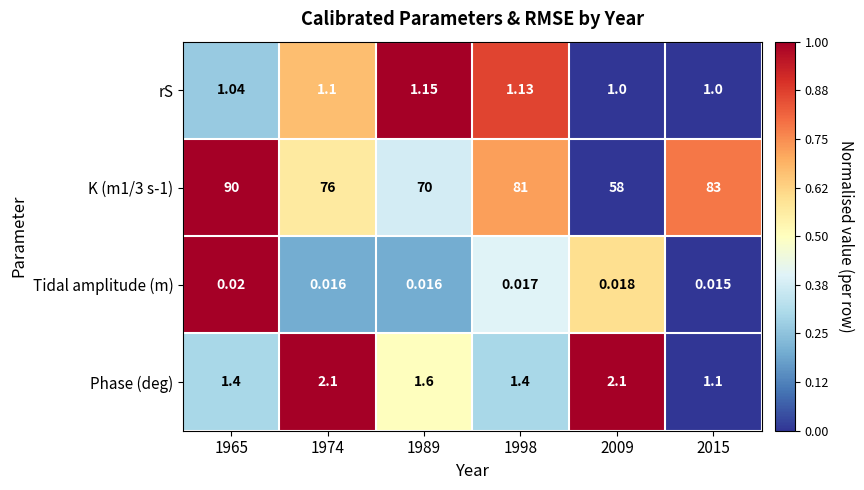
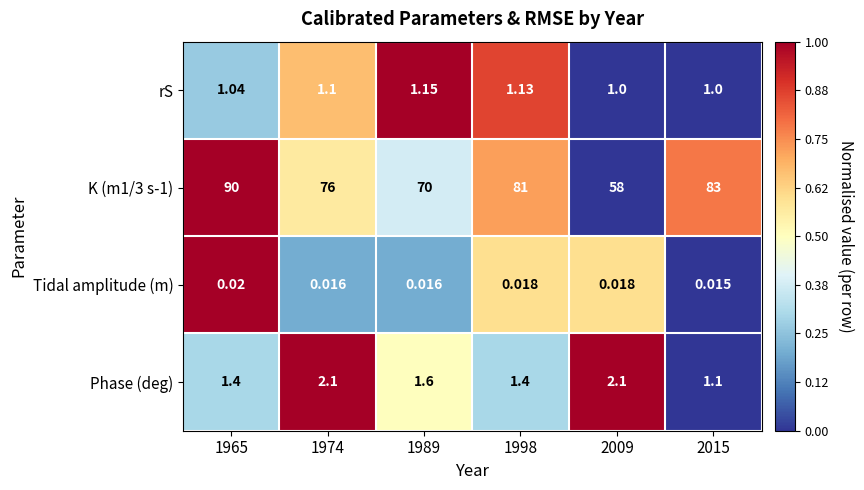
Tidal amplitude (m), 1998: 0.017 -> 0.018
